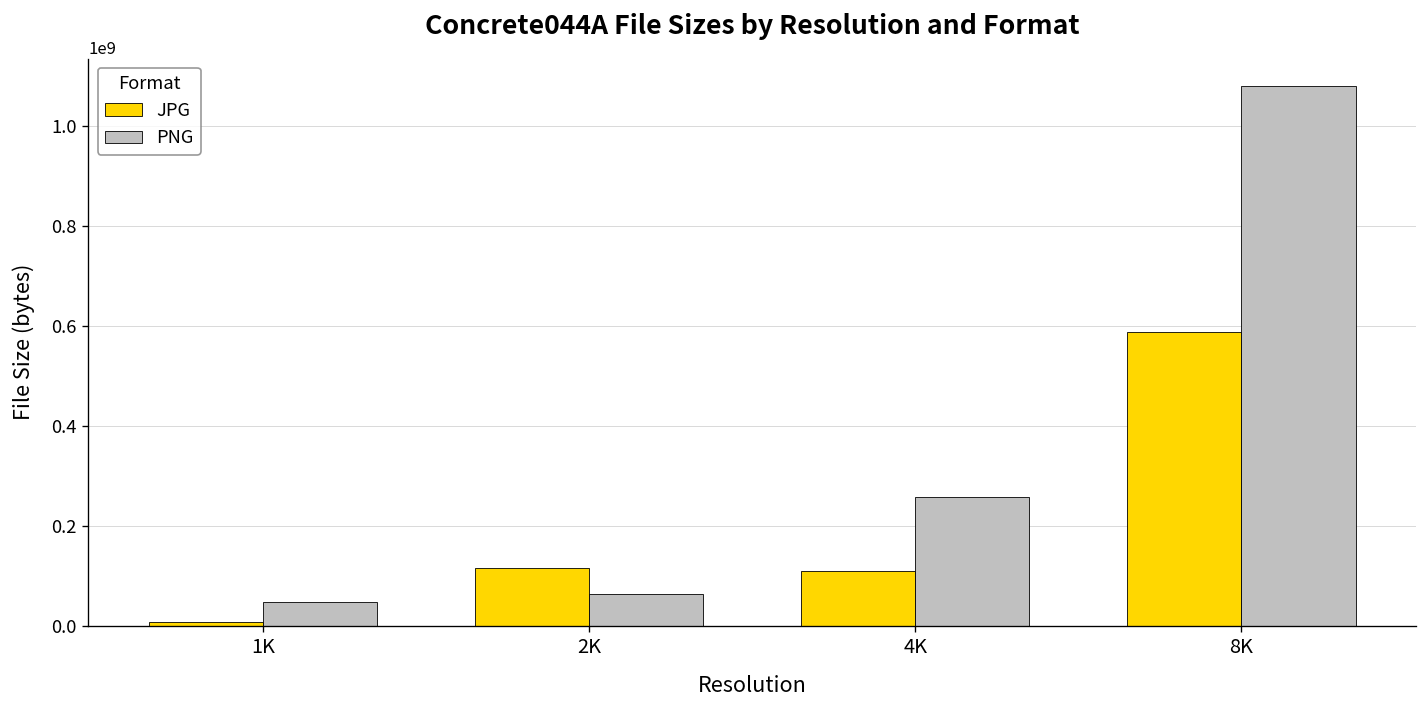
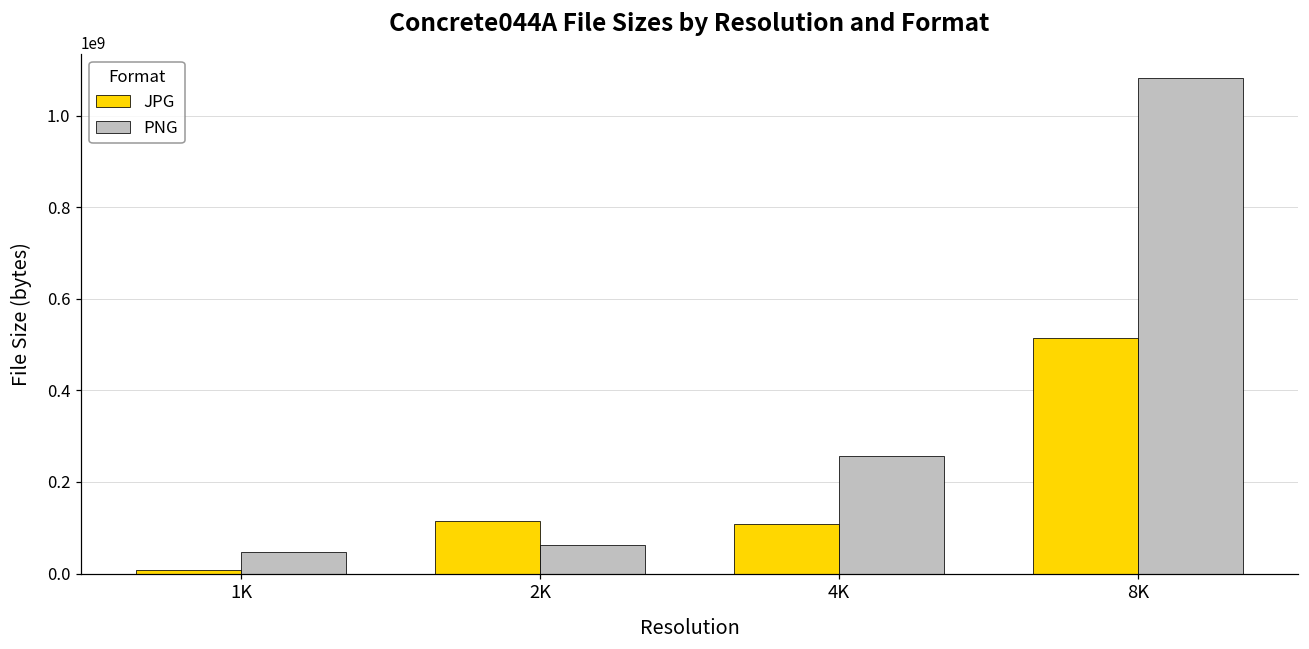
JPG, 8K: 590000000 -> 510000000
